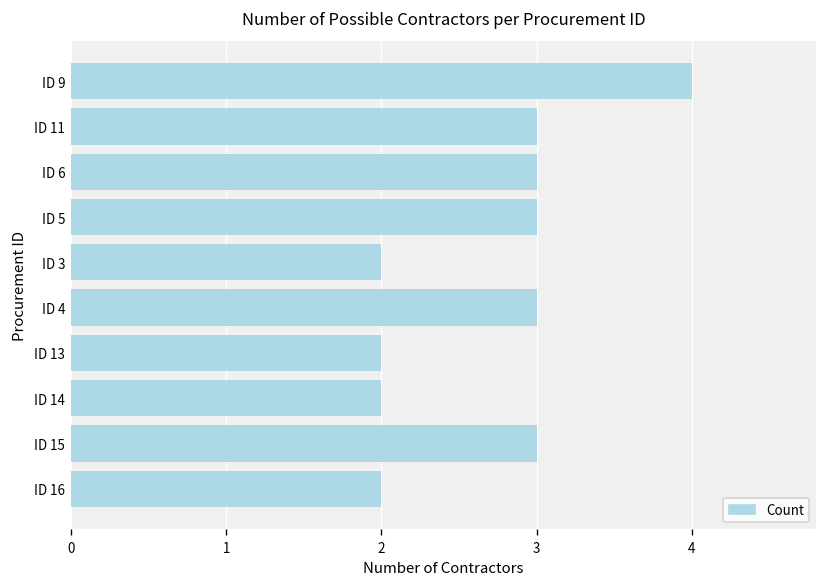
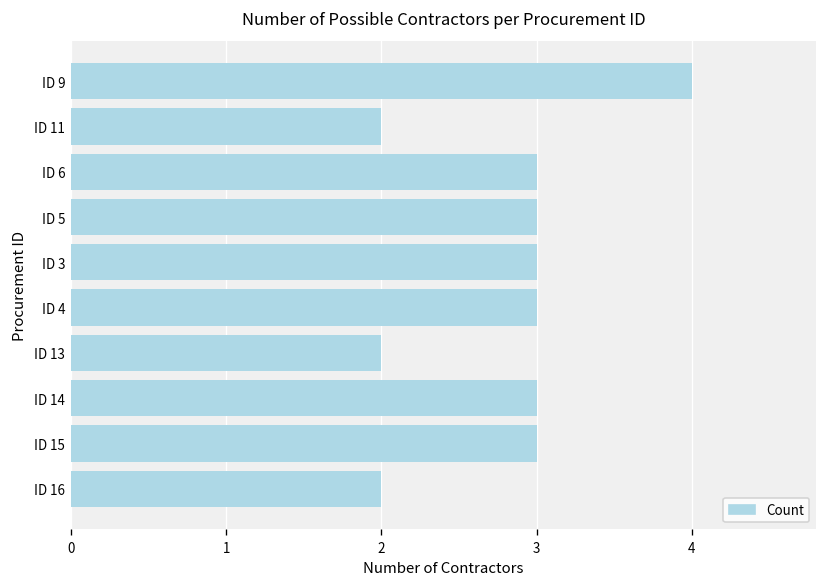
ID 11: 3 -> 2
ID 3: 2 -> 3
ID 14: 2 -> 3
